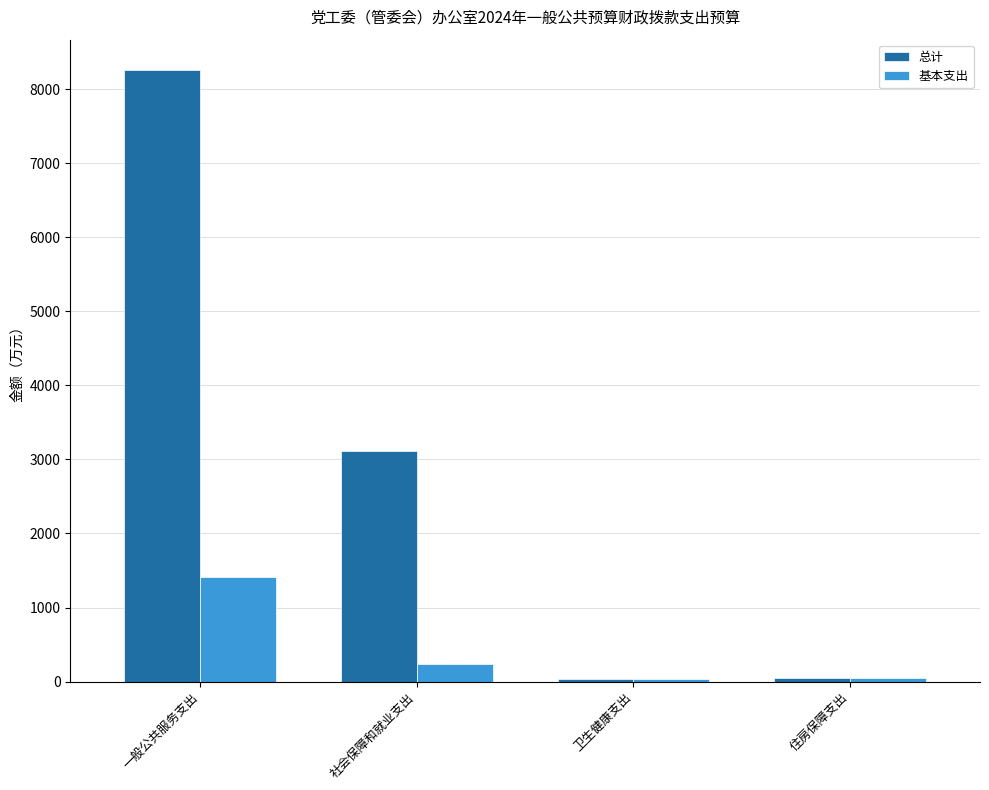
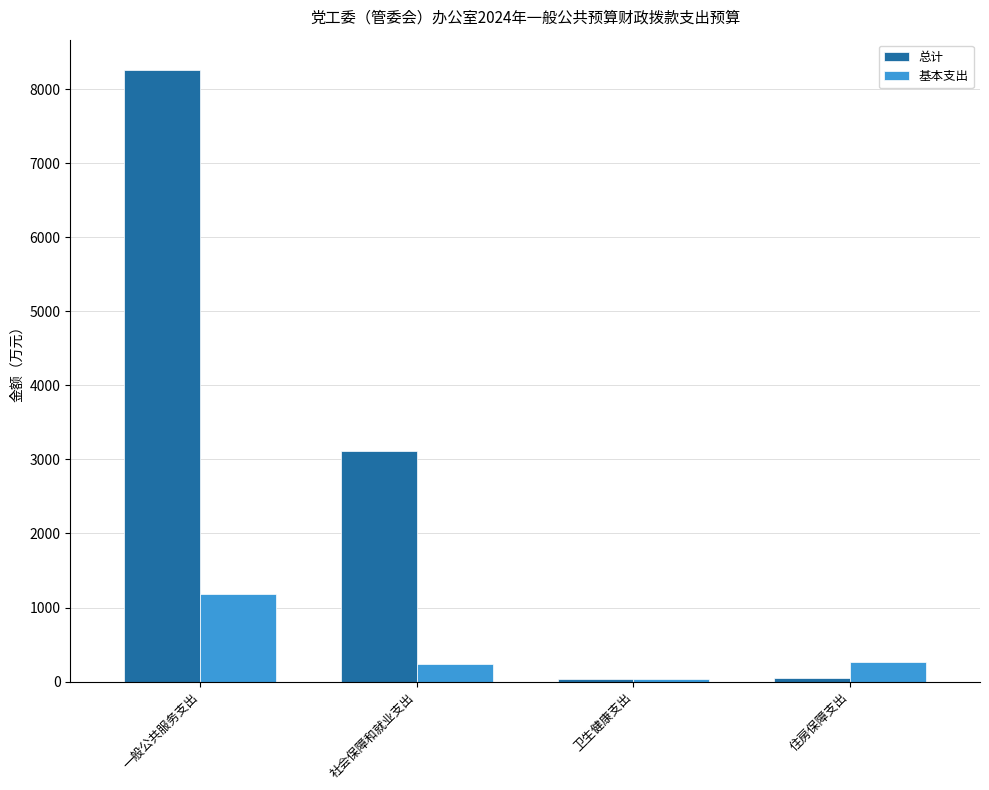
基本支出, 一般公共服务支出: 1400 -> 1200
基本支出, 住房保障支出: 0 -> 300
